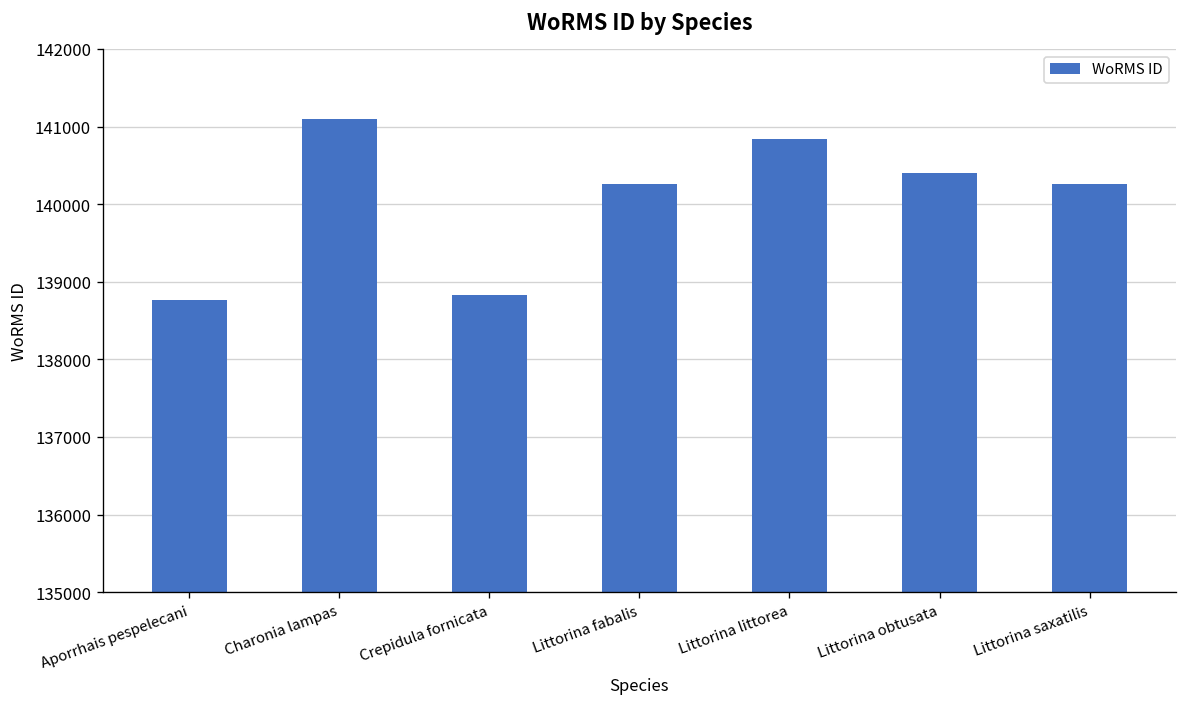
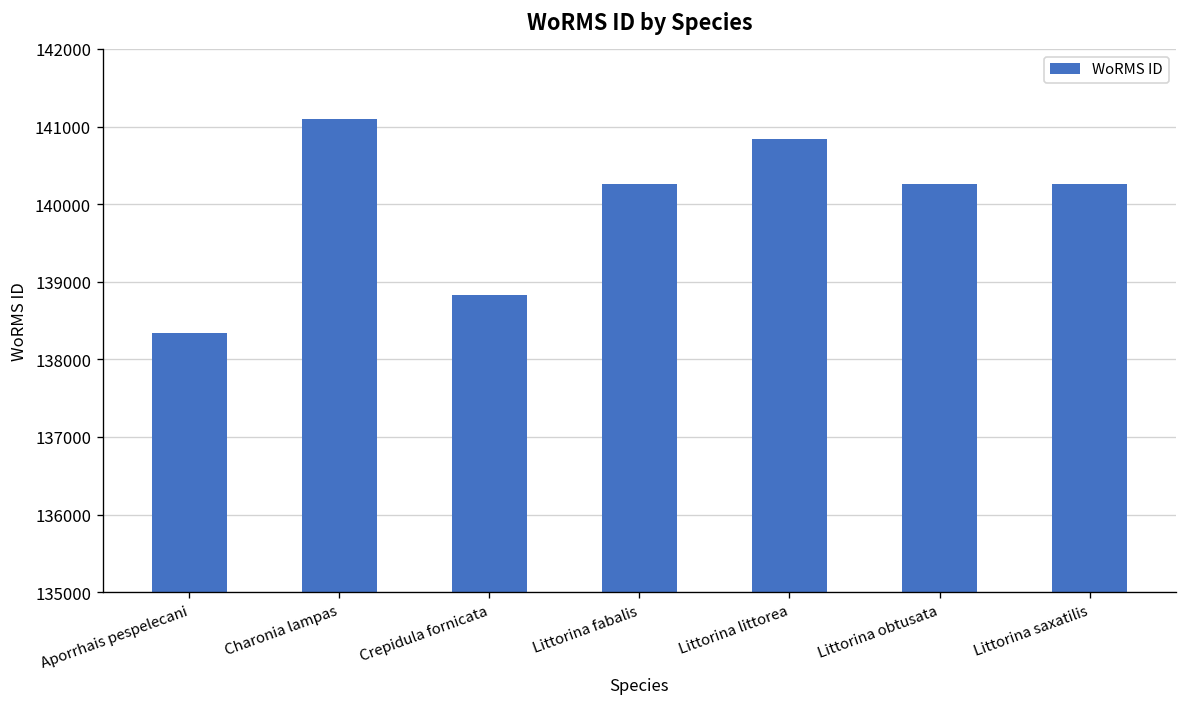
Aporrhais pespelecani: 138800 -> 138300
Littorina obtusata: 140400 -> 140300
